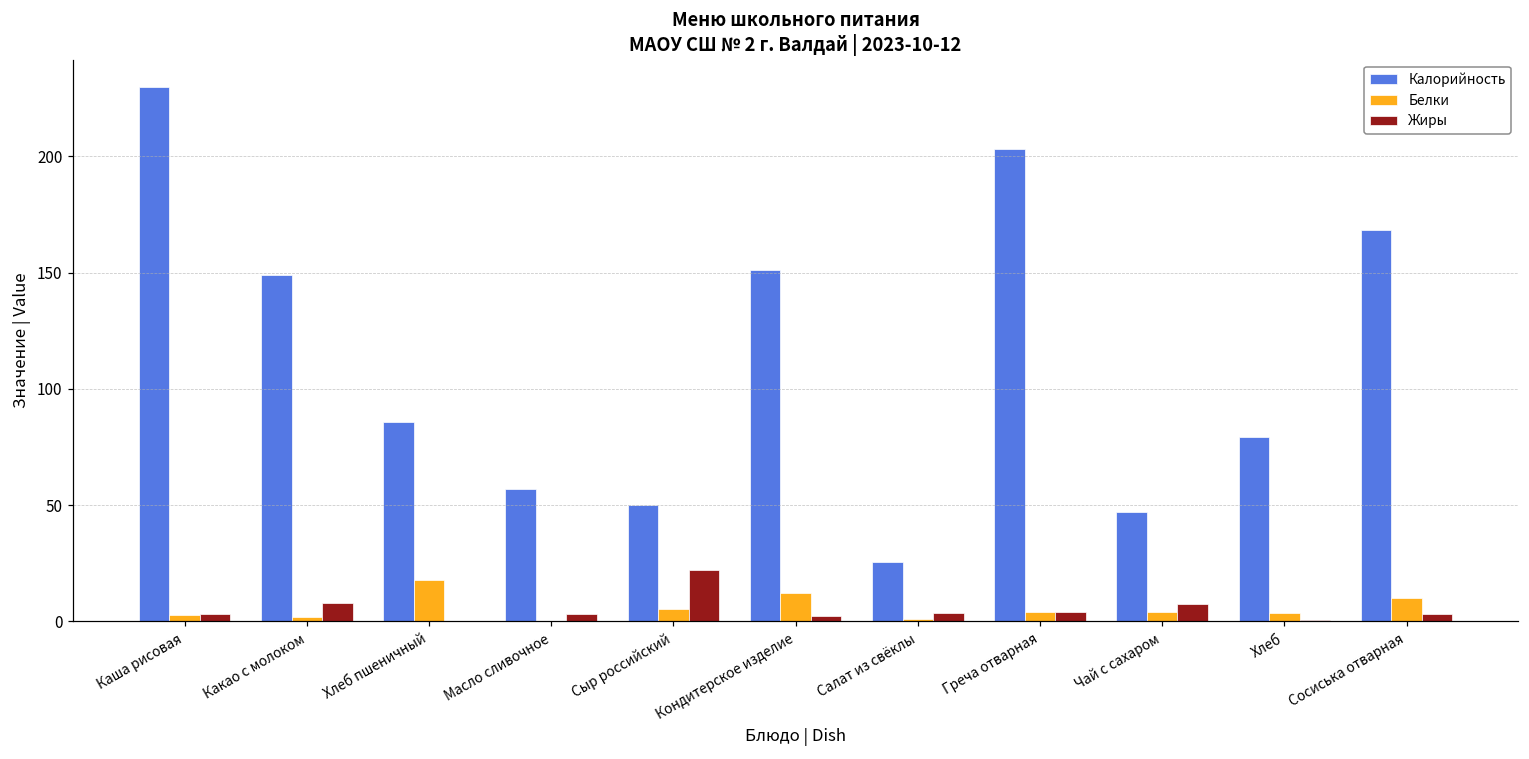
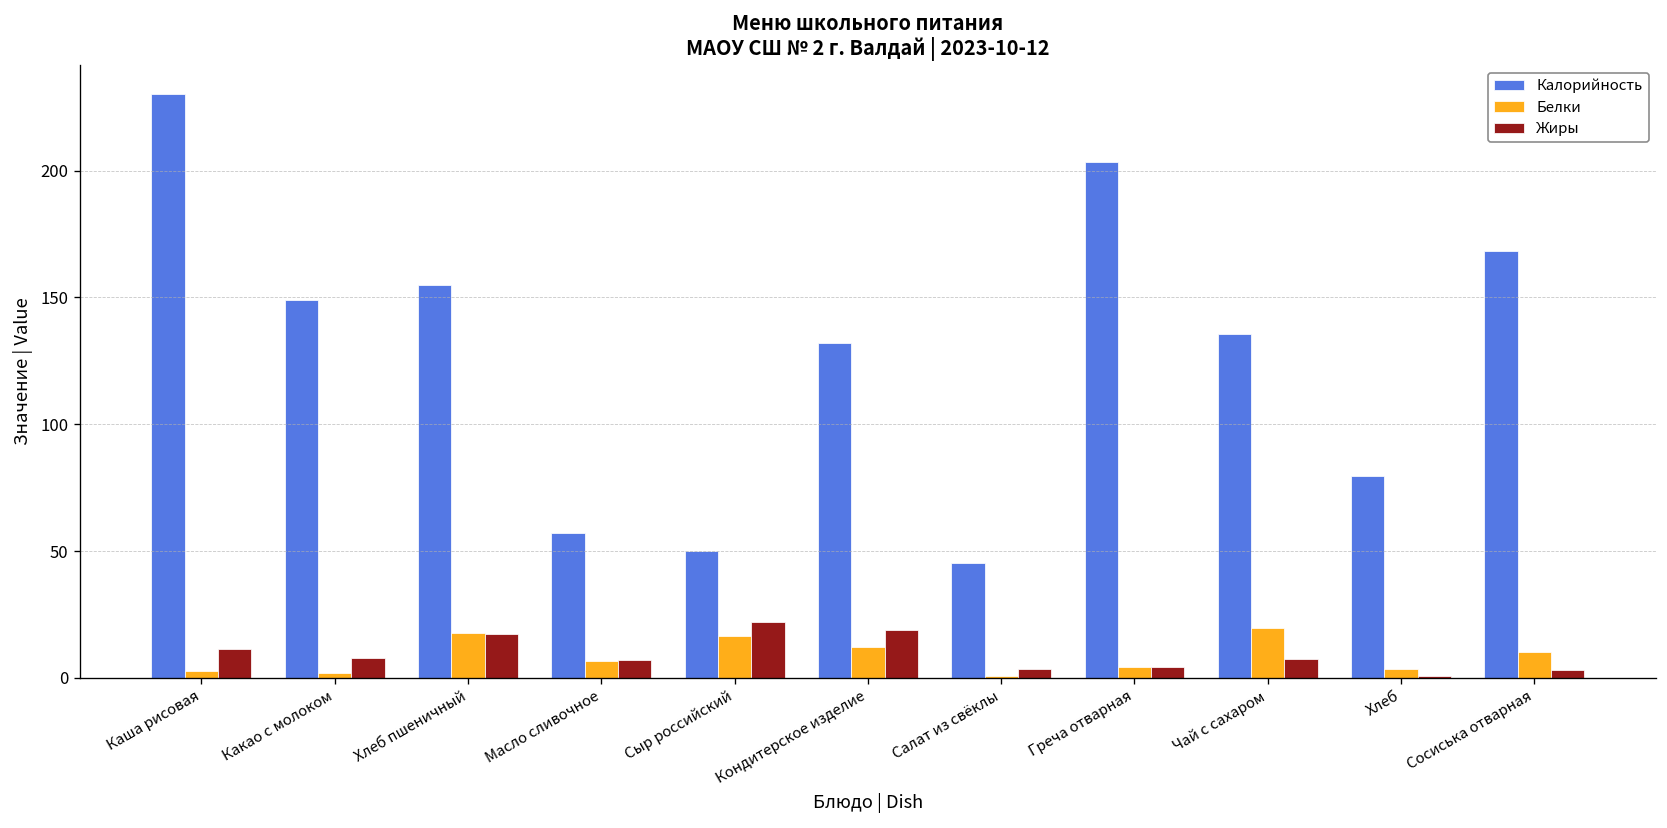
Жиры, Каша рисовая: 3 -> 11
Калорийность, Хлеб пшеничный: 86 -> 155
Жиры, Хлеб пшеничный: 0 -> 17
Белки, Масло сливочное: 0 -> 7
Жиры, Масло сливочное: 3 -> 7
Белки, Сыр российский: 5 -> 17
Калорийность, Кондитерское изделие: 151 -> 132
Жиры, Кондитерское изделие: 2 -> 19
Калорийность, Салат из свёклы: 26 -> 45
Калорийность, Чай с сахаром: 47 -> 136
Белки, Чай с сахаром: 4 -> 20
